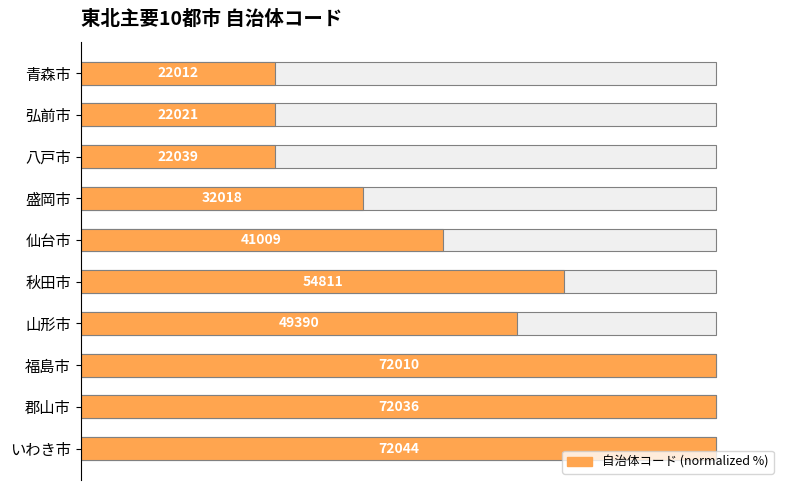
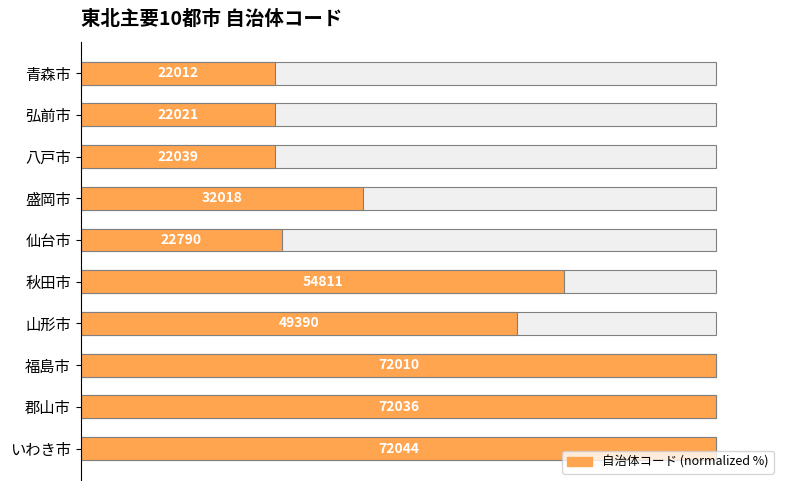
自治体コード (normalized %), 仙台市: 41009 -> 22790
